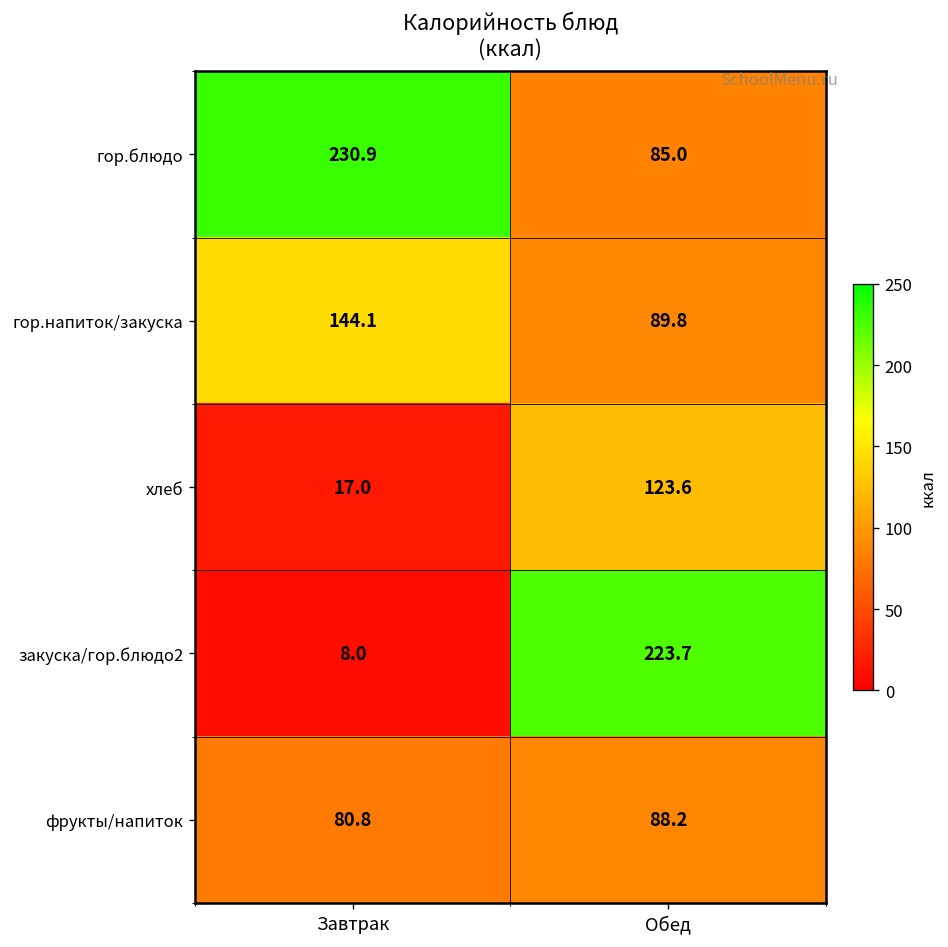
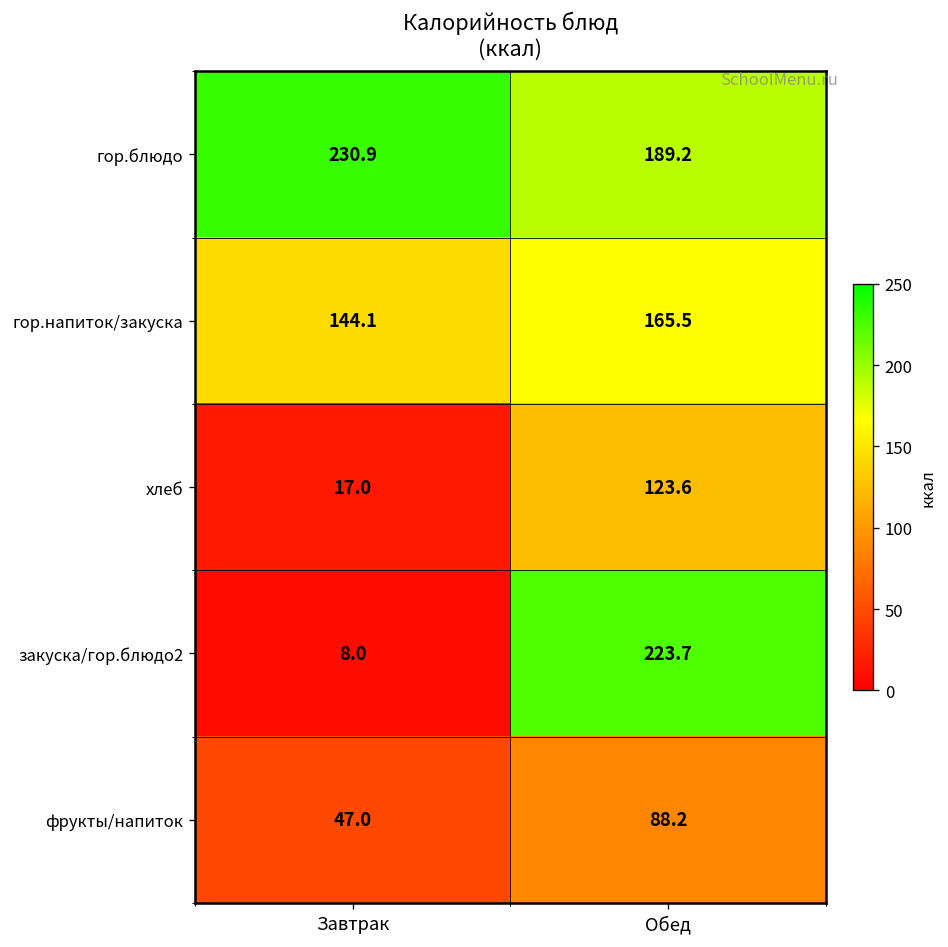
гор.блюдо, Обед: 85.0 -> 189.2
гор.напиток/закуска, Обед: 89.8 -> 165.5
фрукты/напиток, Завтрак: 80.8 -> 47.0
